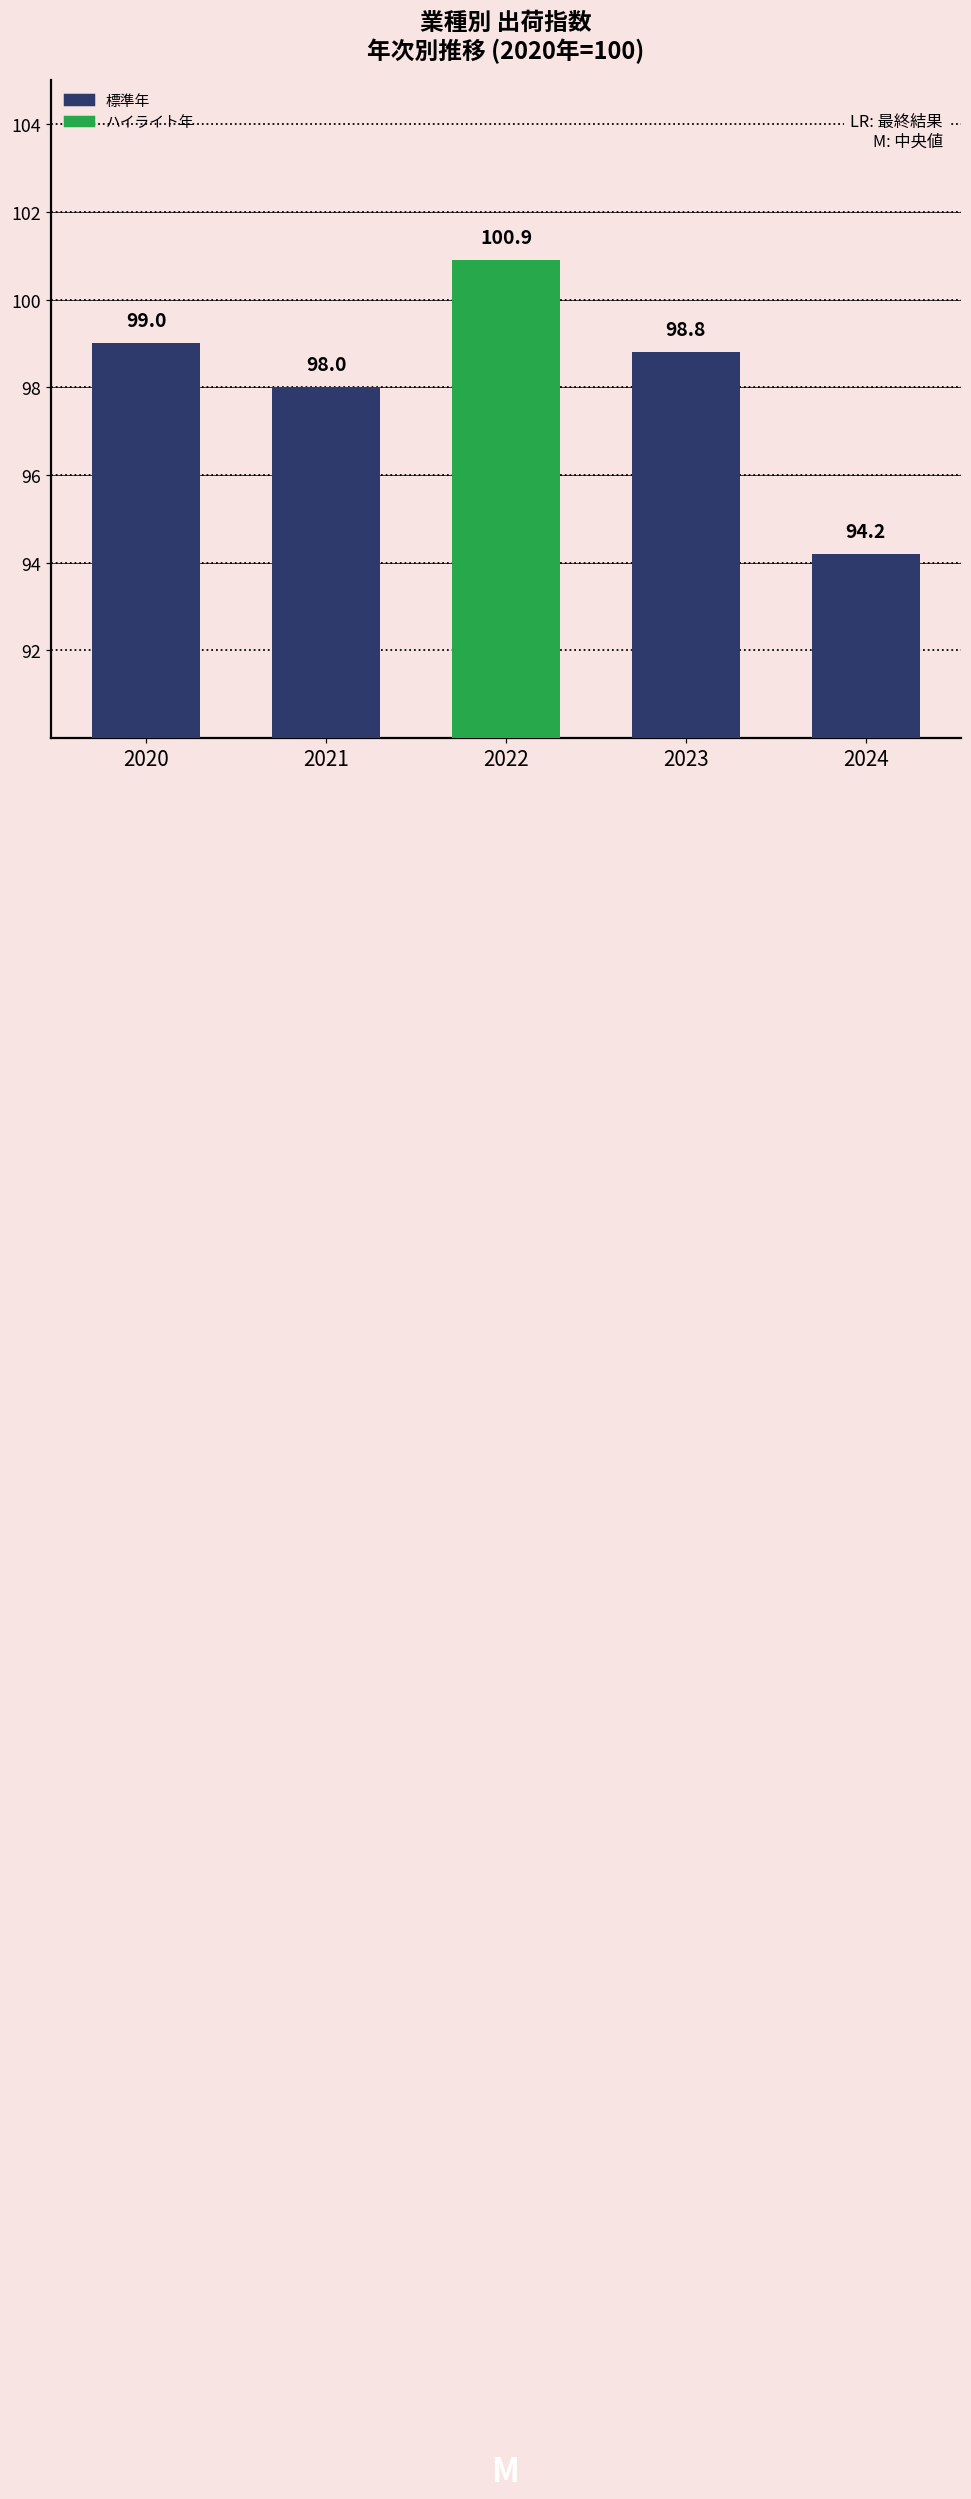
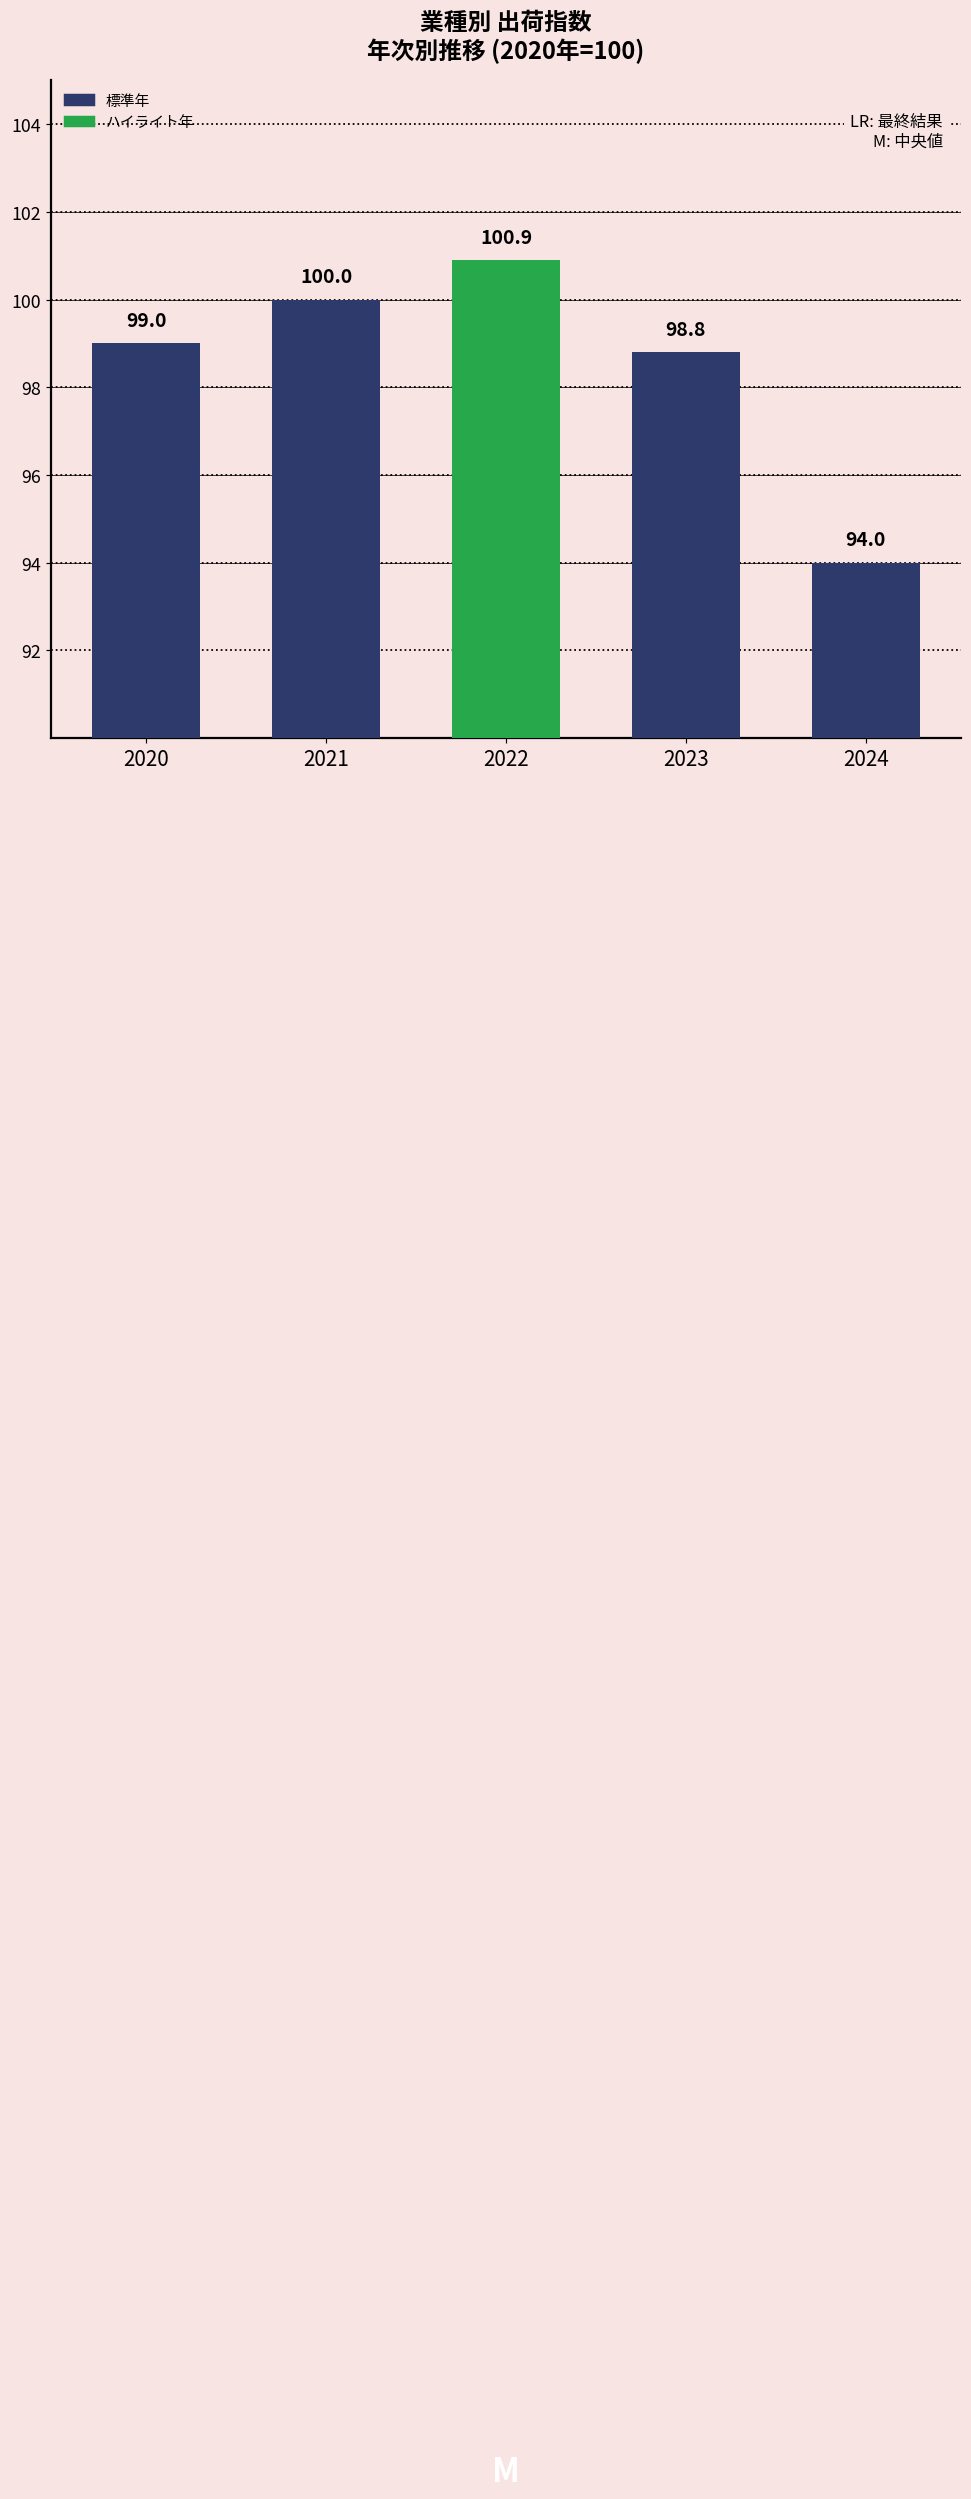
2021: 98.0 -> 100.0
2024: 94.2 -> 94.0
